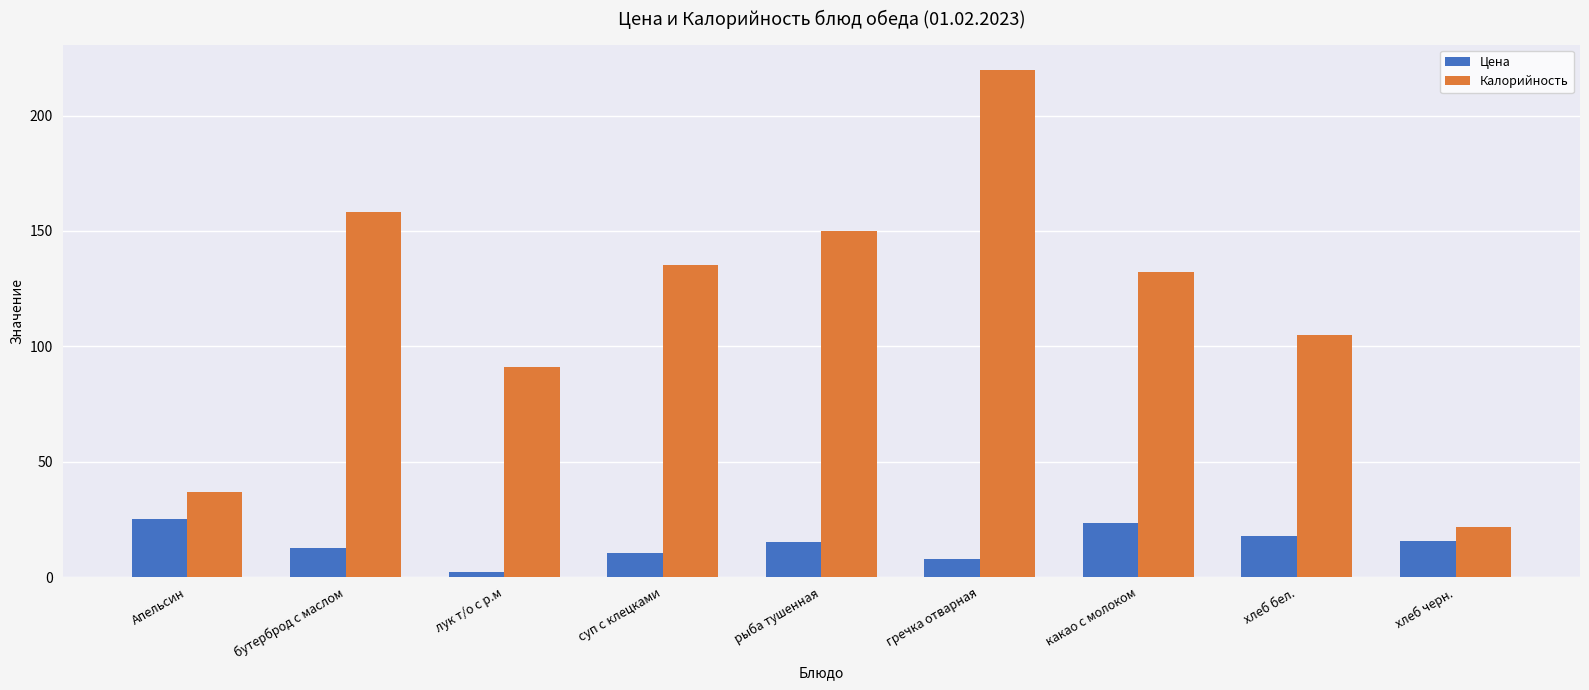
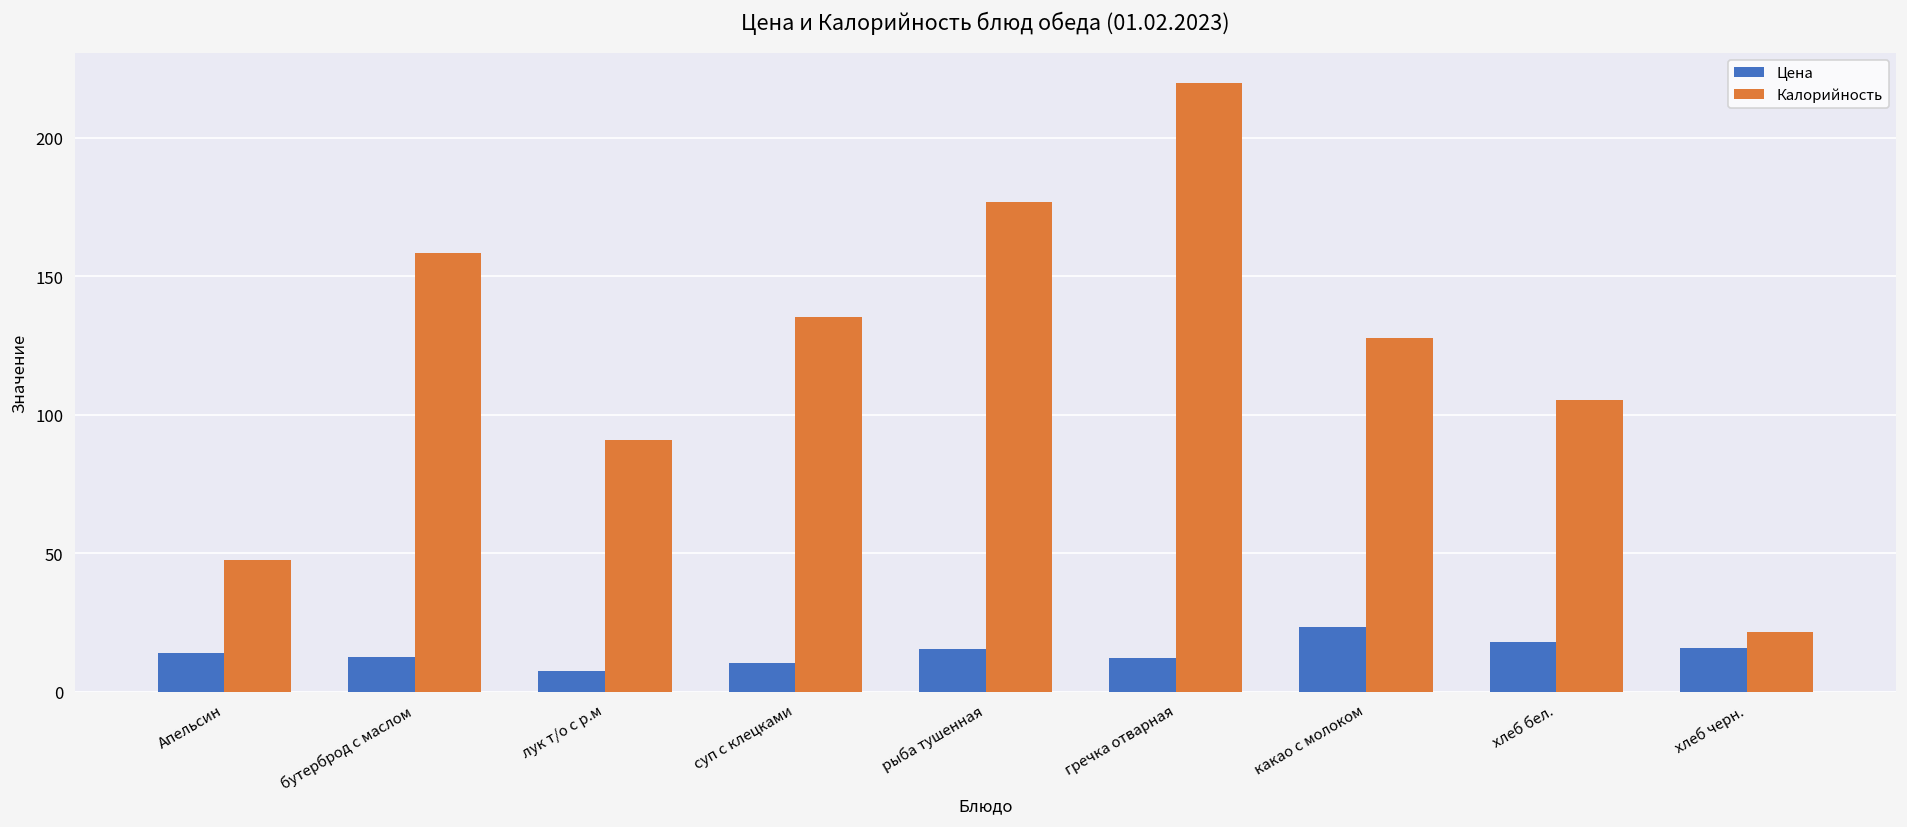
Цена, Апельсин: 25 -> 14
Калорийность, Апельсин: 37 -> 48
Цена, лук т/о с р.м: 2 -> 7
Калорийность, рыба тушенная: 150 -> 177
Цена, гречка отварная: 8 -> 12
Калорийность, какао с молоком: 132 -> 128
